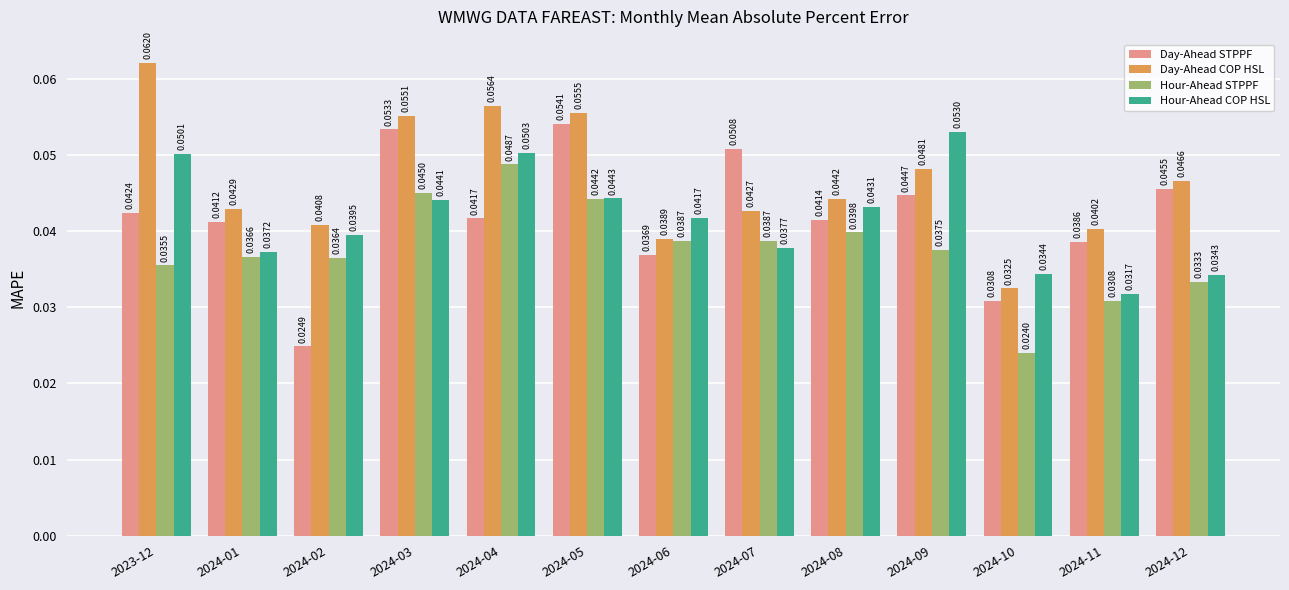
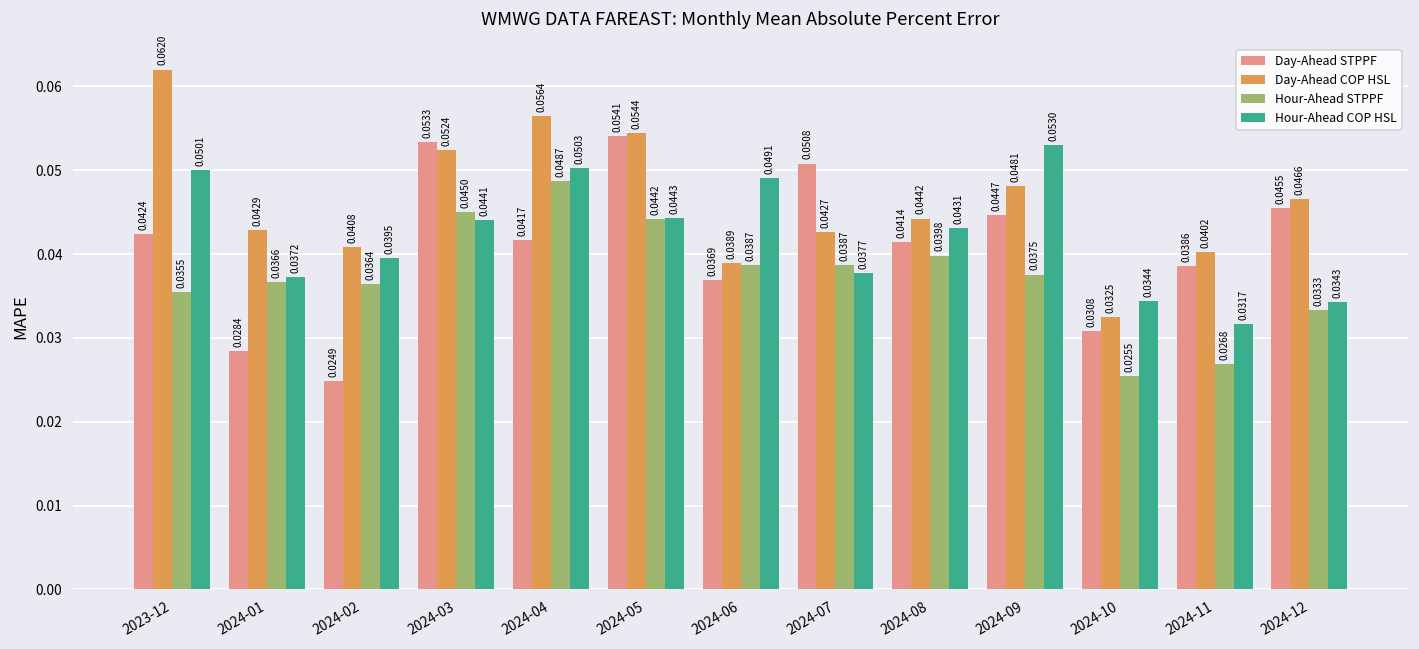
Day-Ahead STPPF, 2024-01: 0.0412 -> 0.0284
Day-Ahead COP HSL, 2024-03: 0.0551 -> 0.0524
Day-Ahead COP HSL, 2024-05: 0.0555 -> 0.0544
Hour-Ahead COP HSL, 2024-06: 0.0417 -> 0.0491
Hour-Ahead STPPF, 2024-10: 0.0240 -> 0.0255
Hour-Ahead STPPF, 2024-11: 0.0308 -> 0.0268
